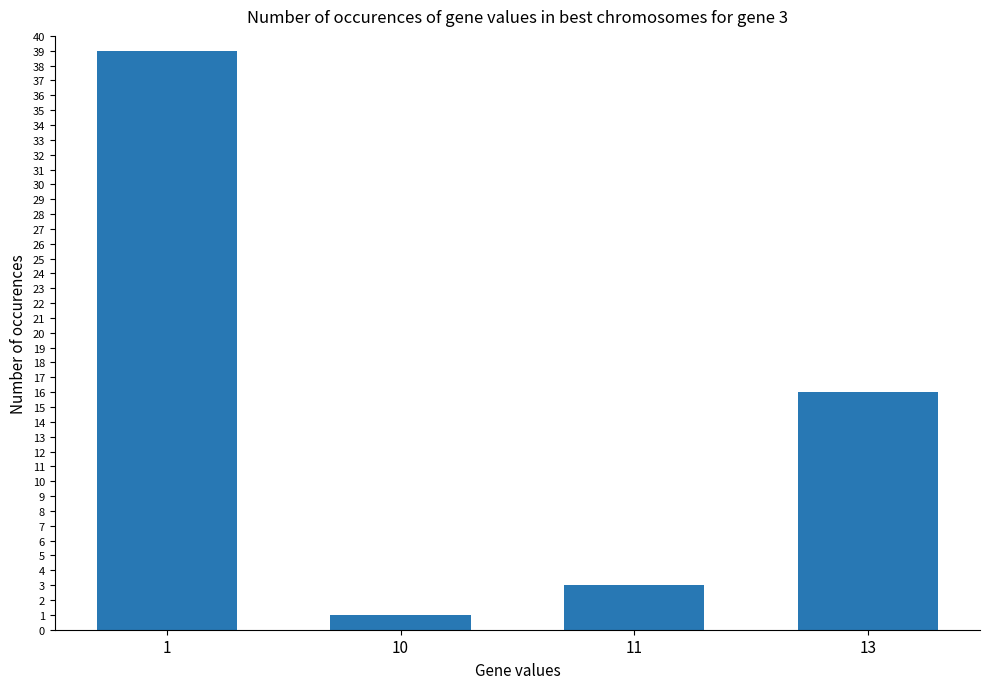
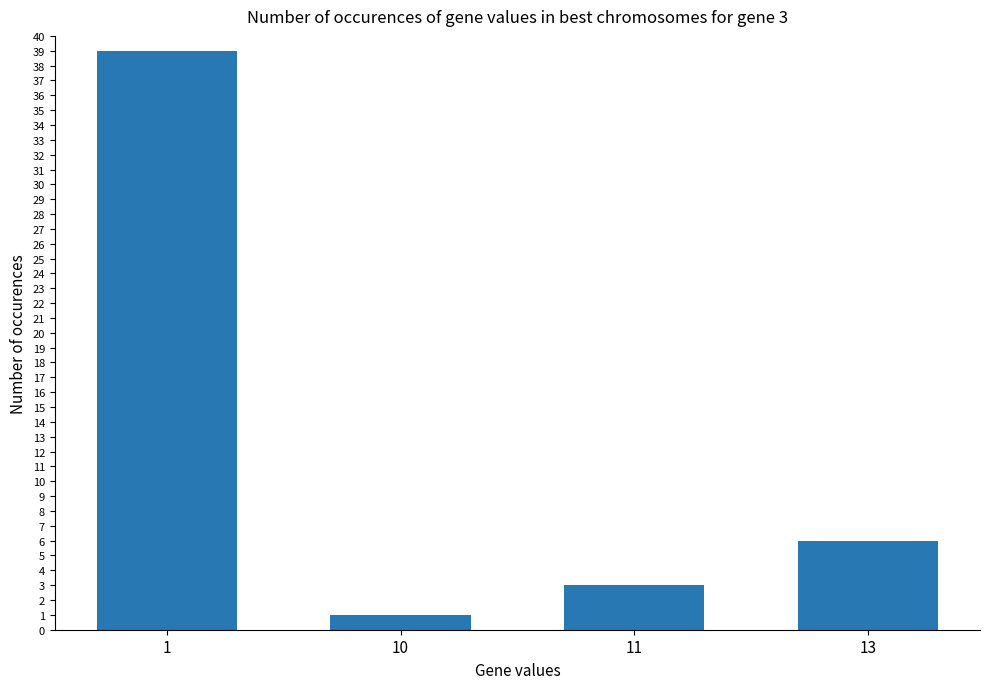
13: 16 -> 6
